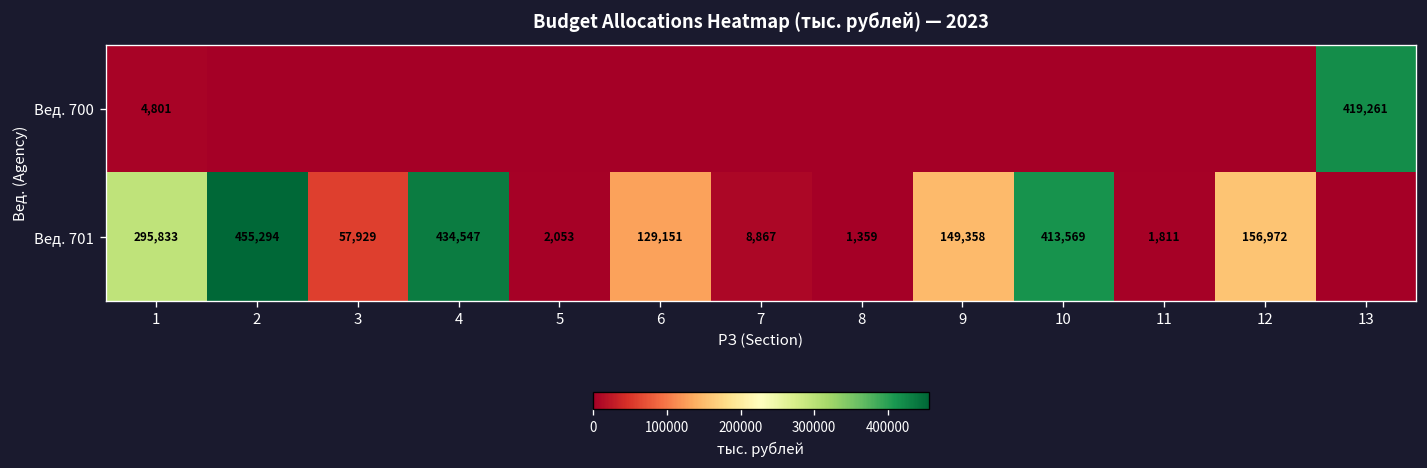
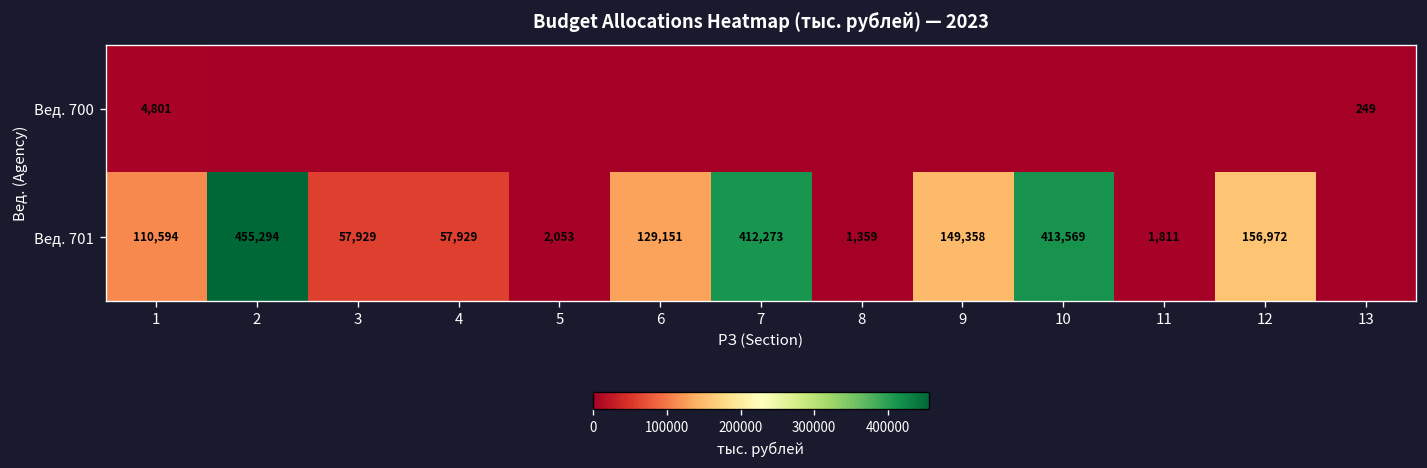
Вед. 700, 13: 419,261 -> 249
Вед. 701, 1: 295,833 -> 110,594
Вед. 701, 4: 434,547 -> 57,929
Вед. 701, 7: 8,867 -> 412,273
